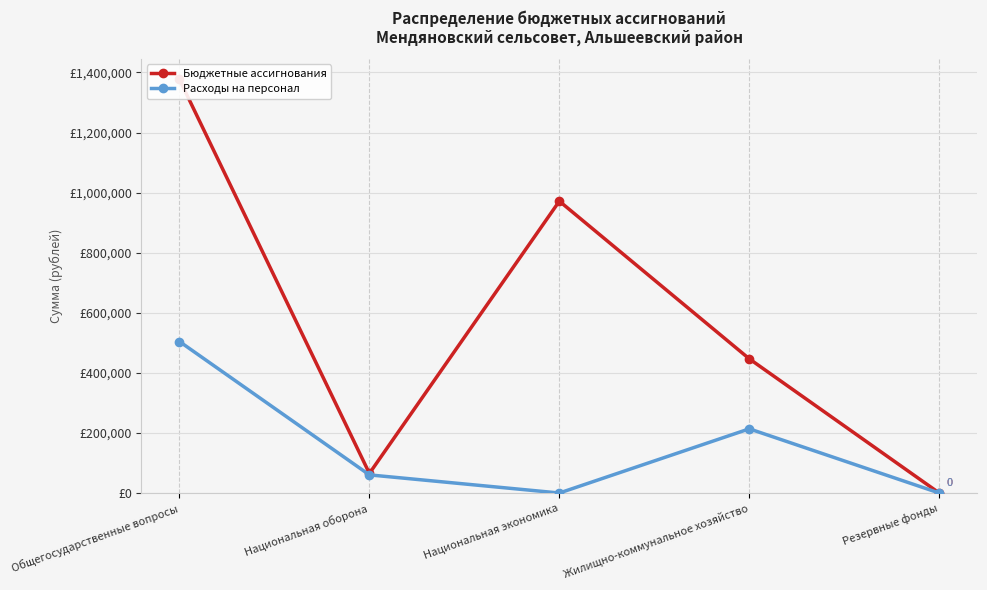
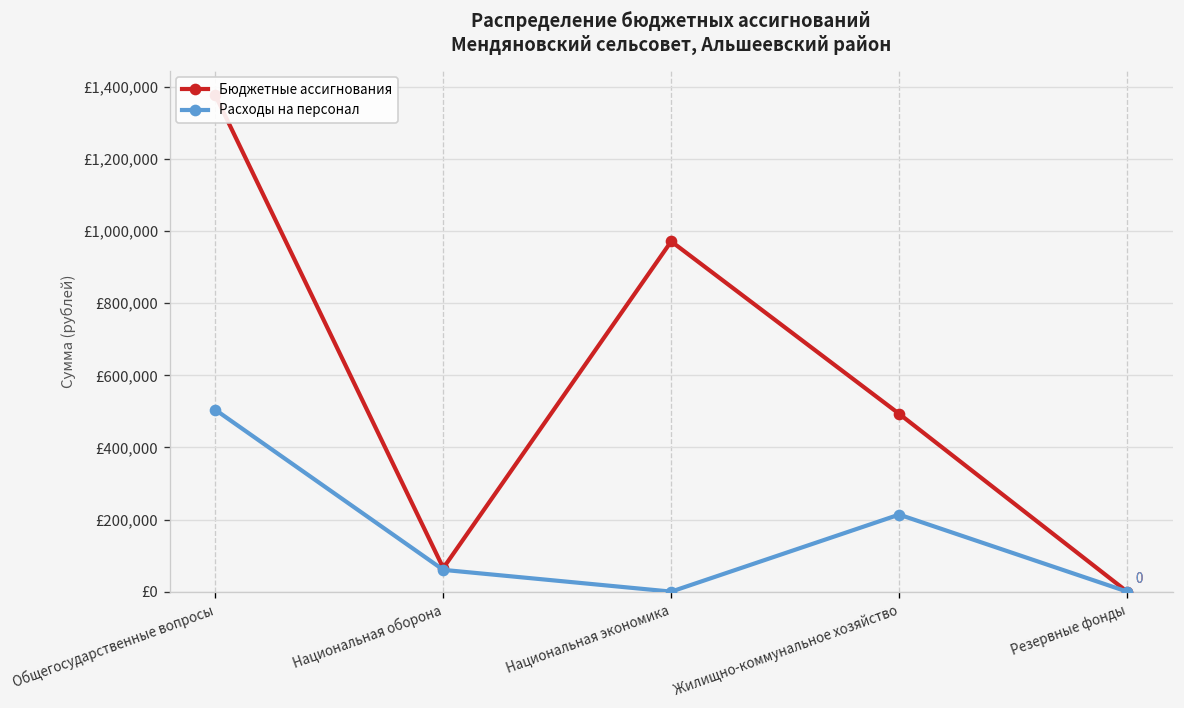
Бюджетные ассигнования, Жилищно-коммунальное хозяйство: £450,000 -> £490,000
